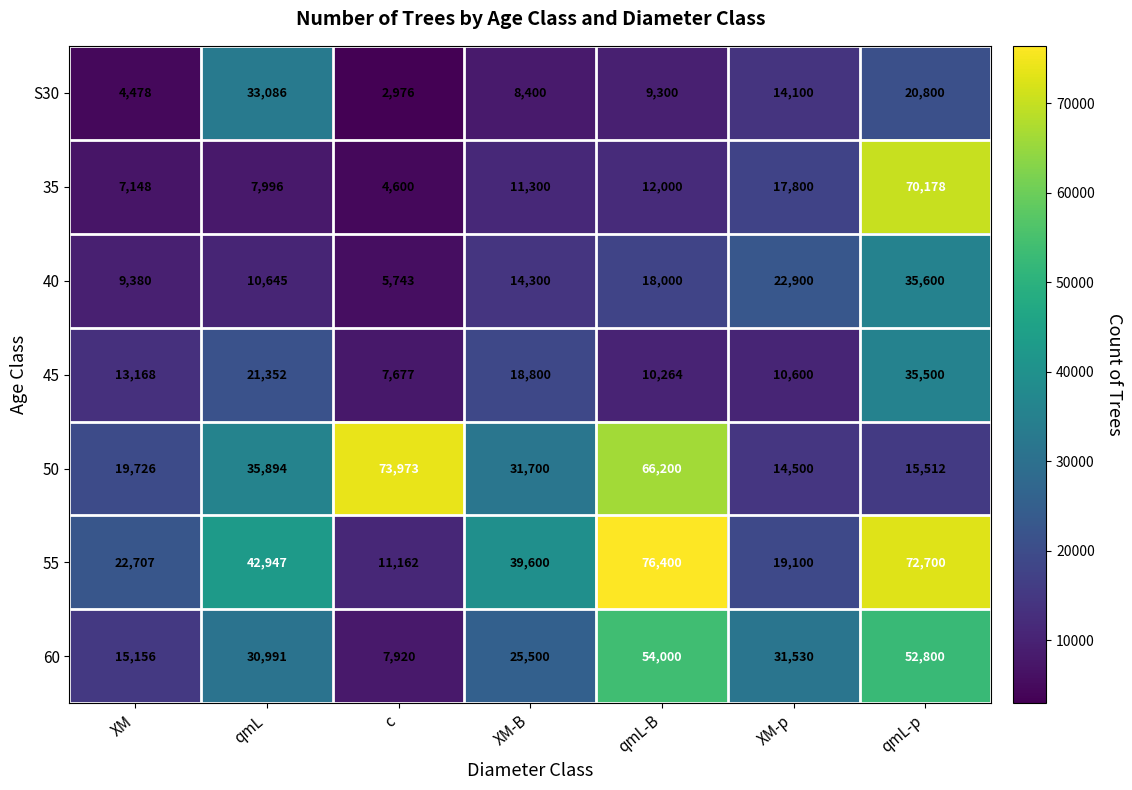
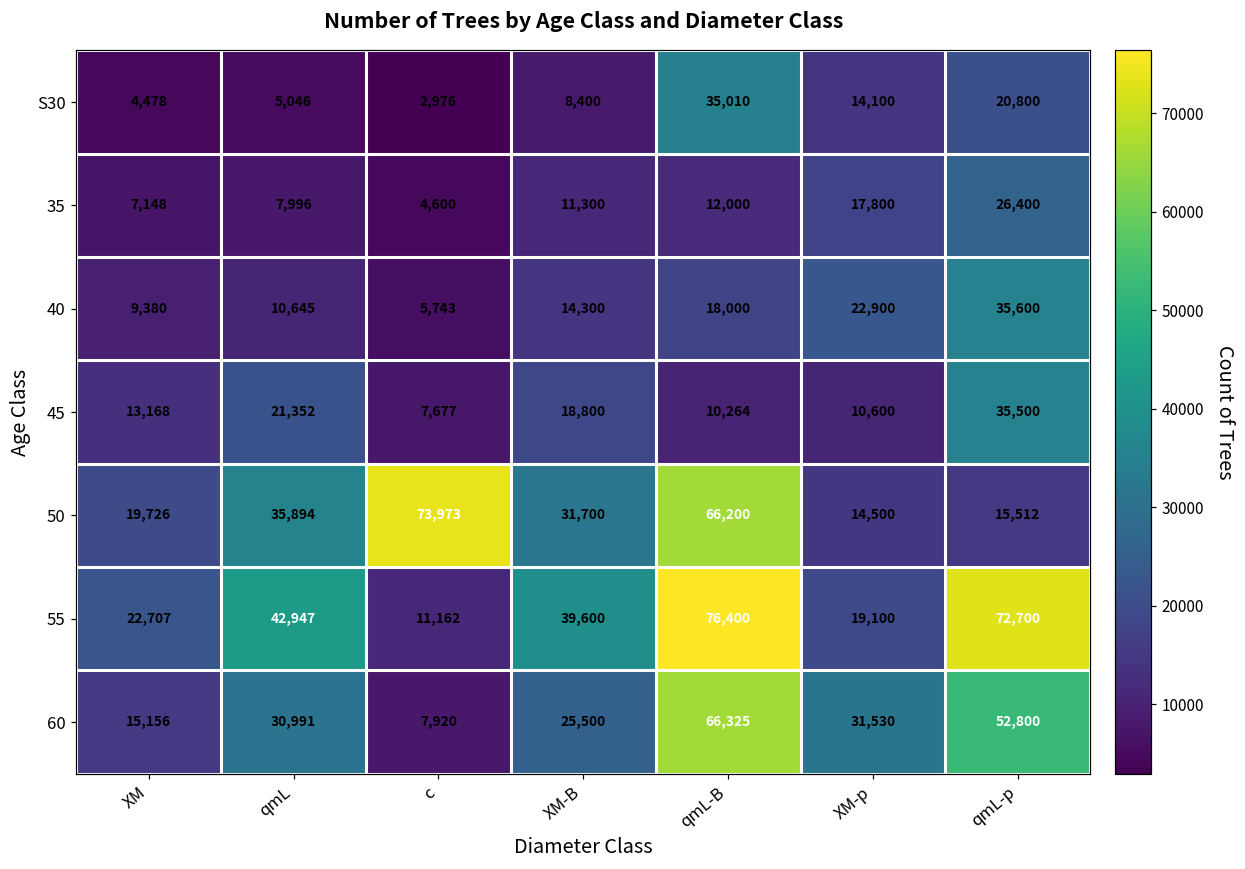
S30, qmL: 33,086 -> 5,046
S30, qmL-B: 9,300 -> 35,010
35, qmL-p: 70,178 -> 26,400
60, qmL-B: 54,000 -> 66,325
